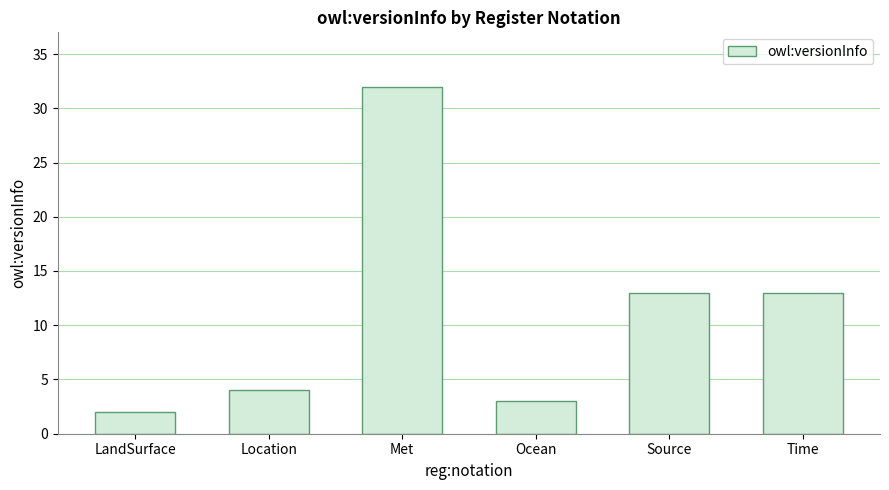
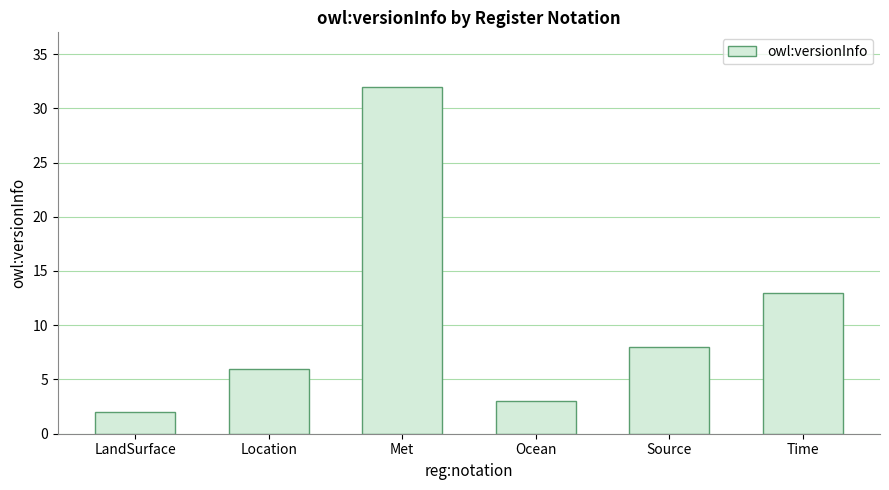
Location: 4 -> 6
Source: 13 -> 8
